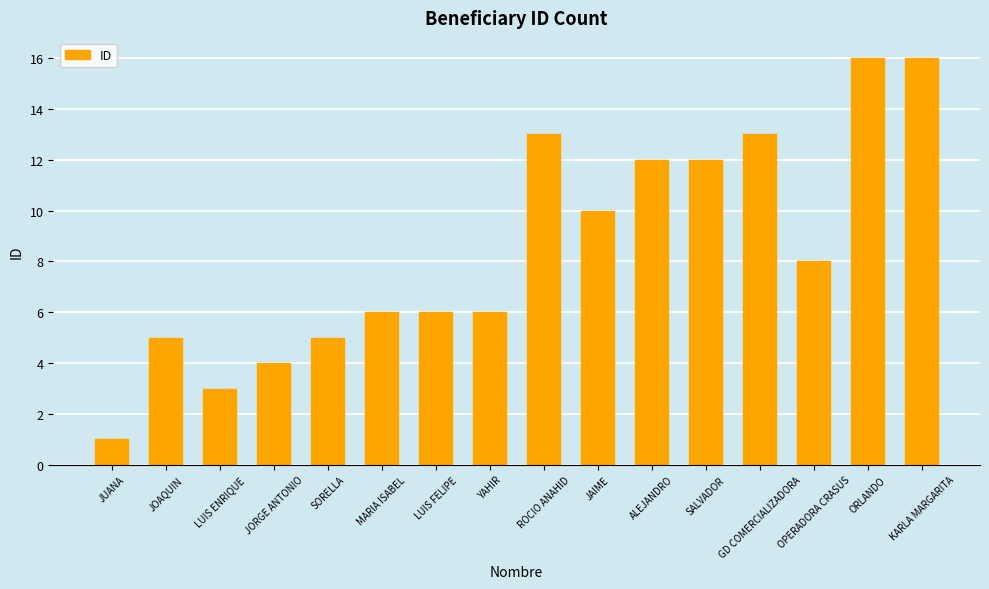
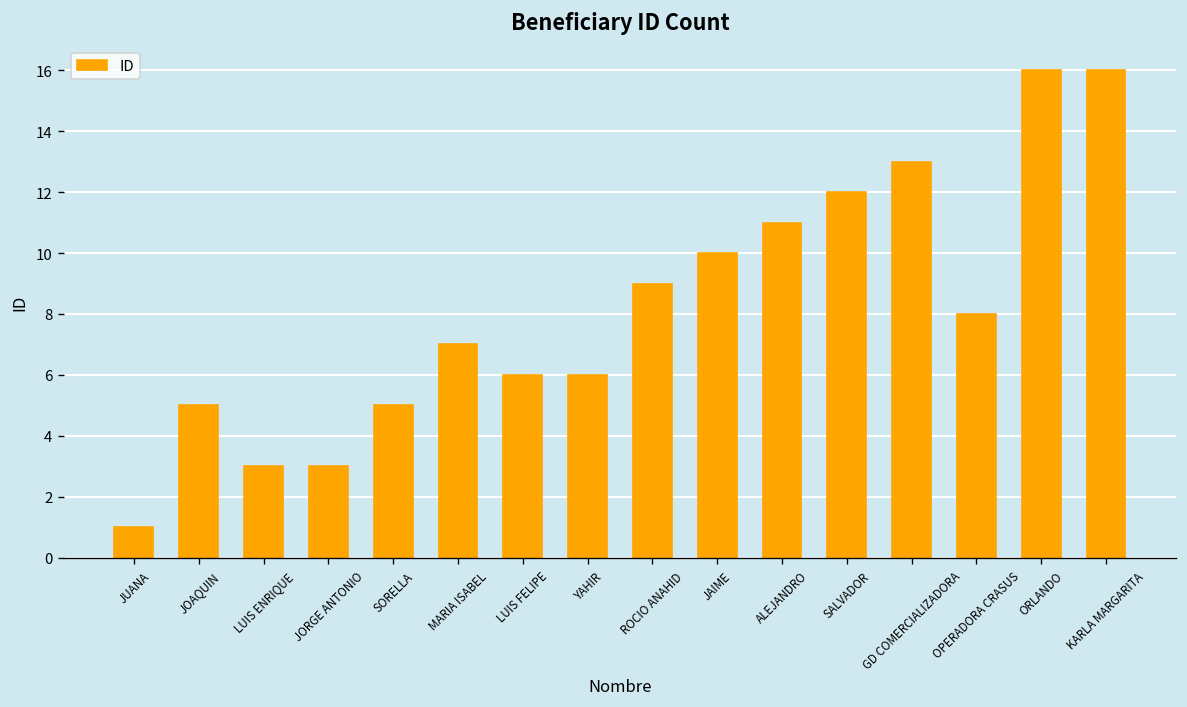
JORGE ANTONIO: 4 -> 3
MARIA ISABEL: 6 -> 7
ROCIO ANAHID: 13 -> 9
ALEJANDRO: 12 -> 11
